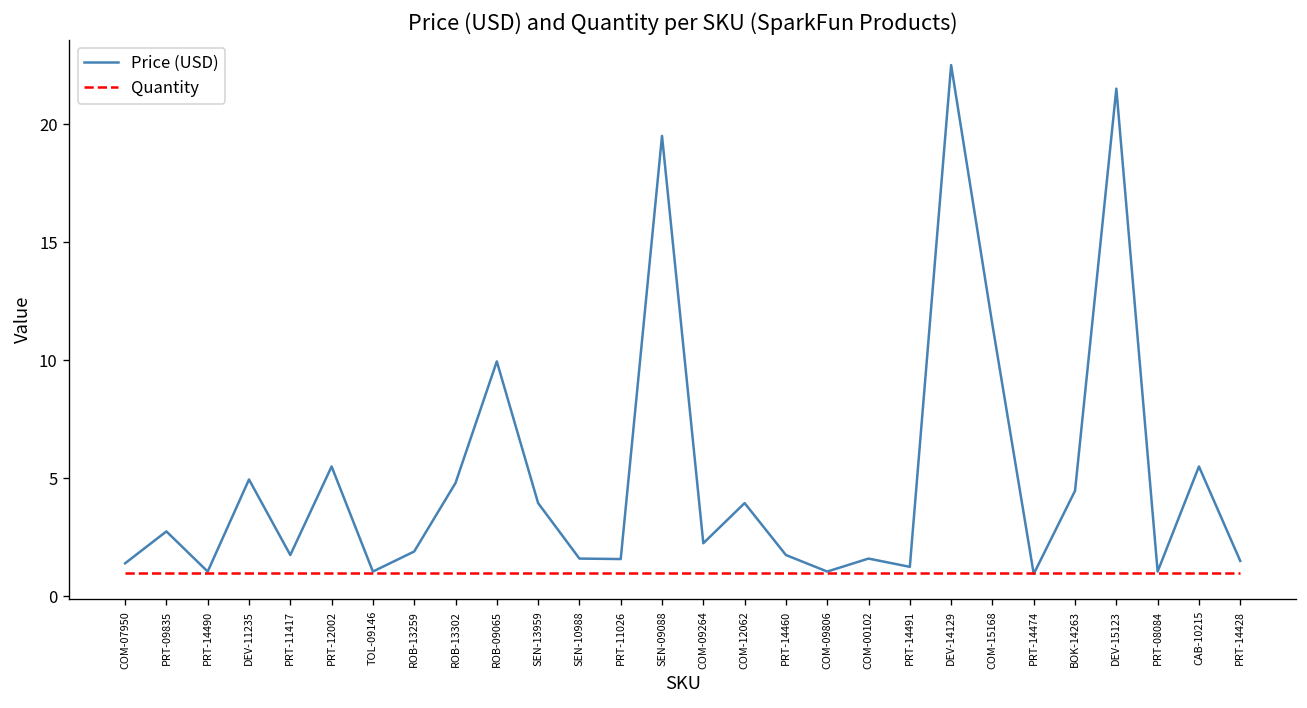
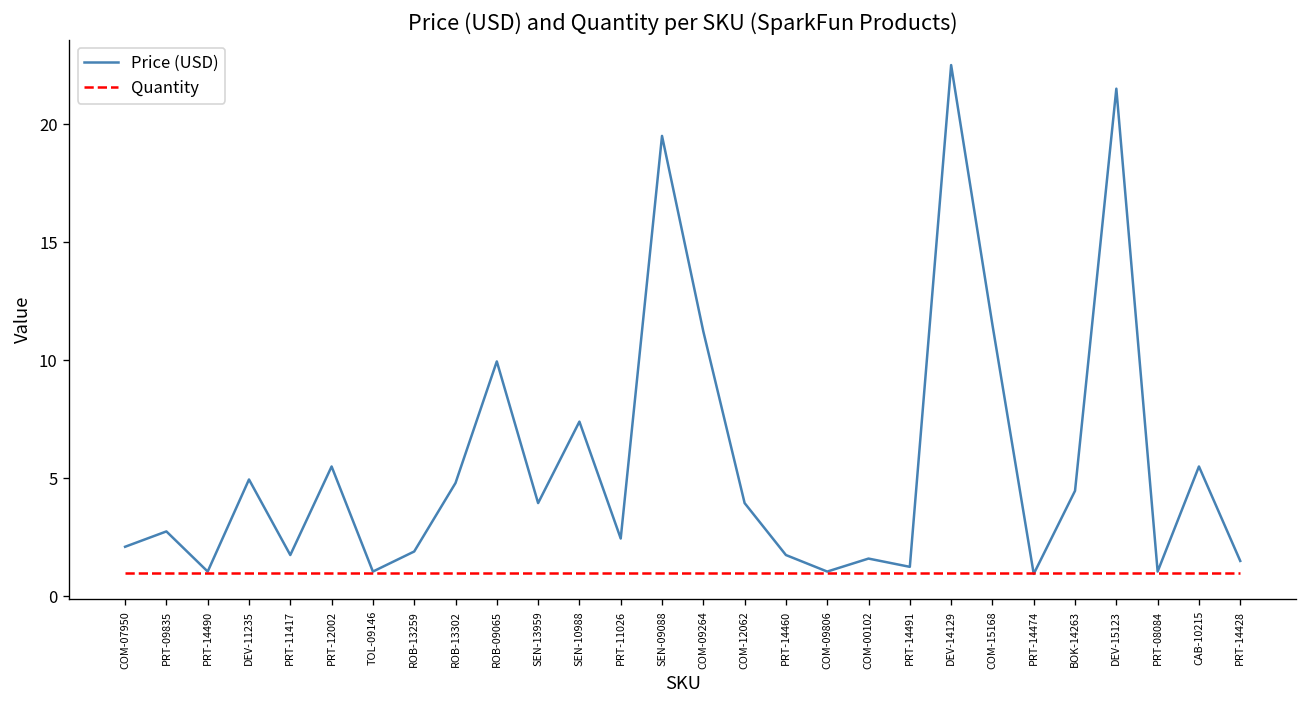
Price (USD), COM-07950: 1.4 -> 2.1
Price (USD), SEN-10988: 1.6 -> 7.4
Price (USD), PRT-11026: 1.6 -> 2.5
Price (USD), COM-09264: 2.3 -> 11.2
